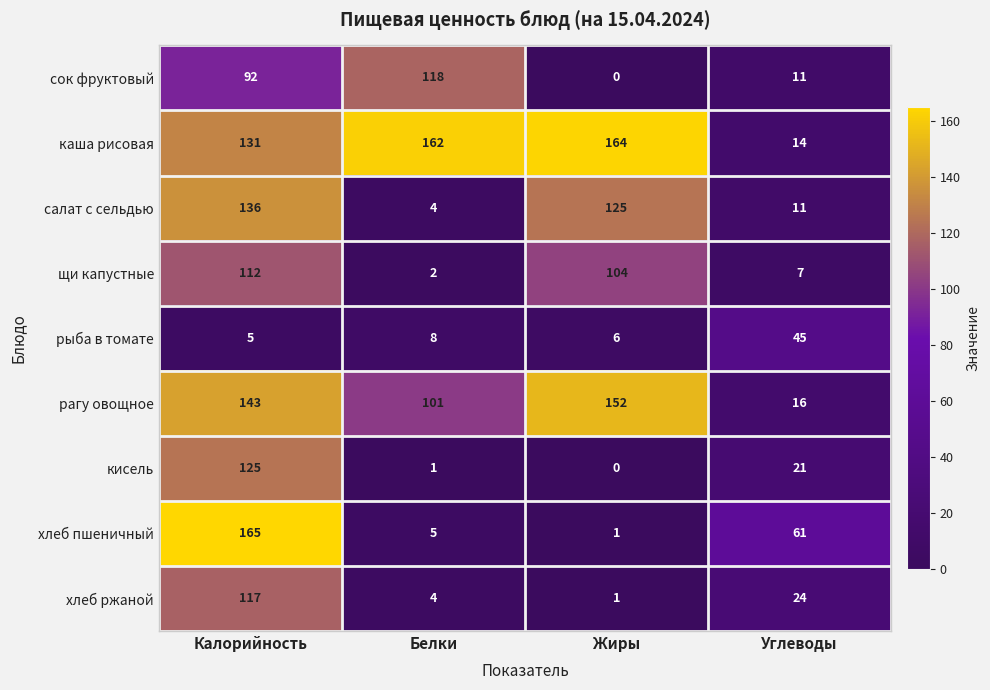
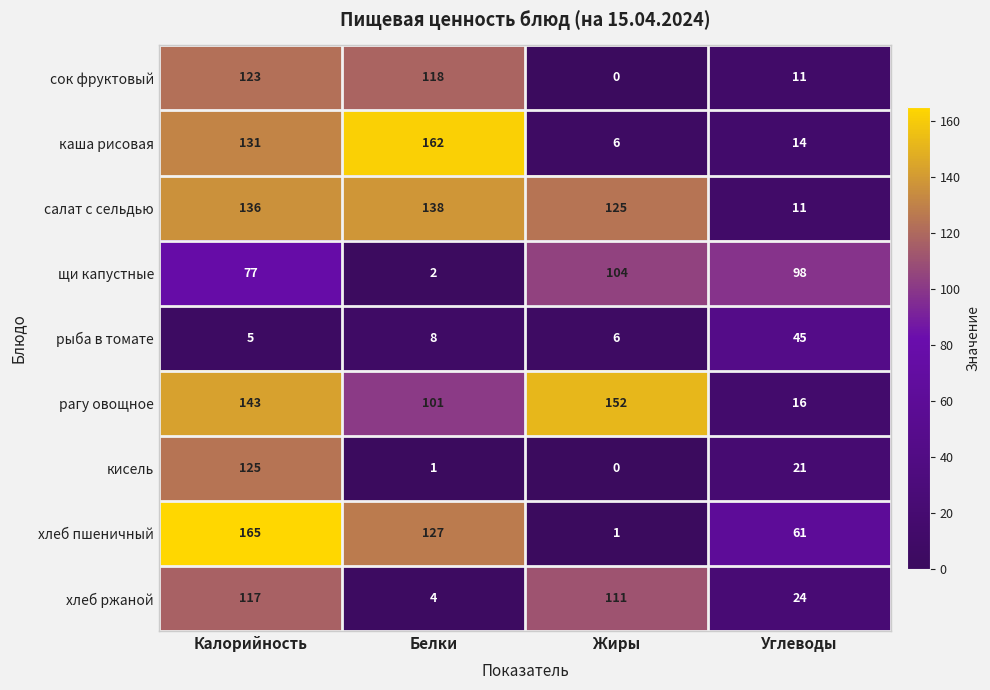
сок фруктовый, Калорийность: 92 -> 123
каша рисовая, Жиры: 164 -> 6
салат с сельдью, Белки: 4 -> 138
щи капустные, Калорийность: 112 -> 77
щи капустные, Углеводы: 7 -> 98
хлеб пшеничный, Белки: 5 -> 127
хлеб ржаной, Жиры: 1 -> 111
